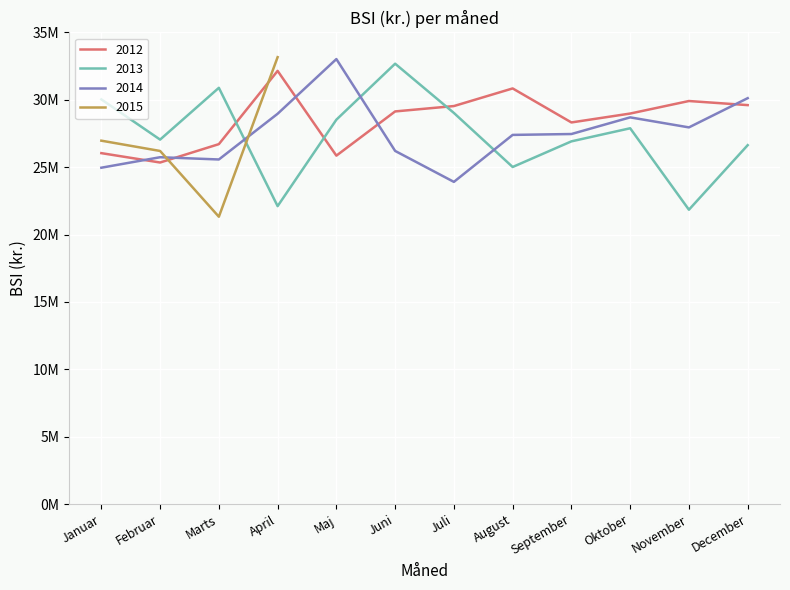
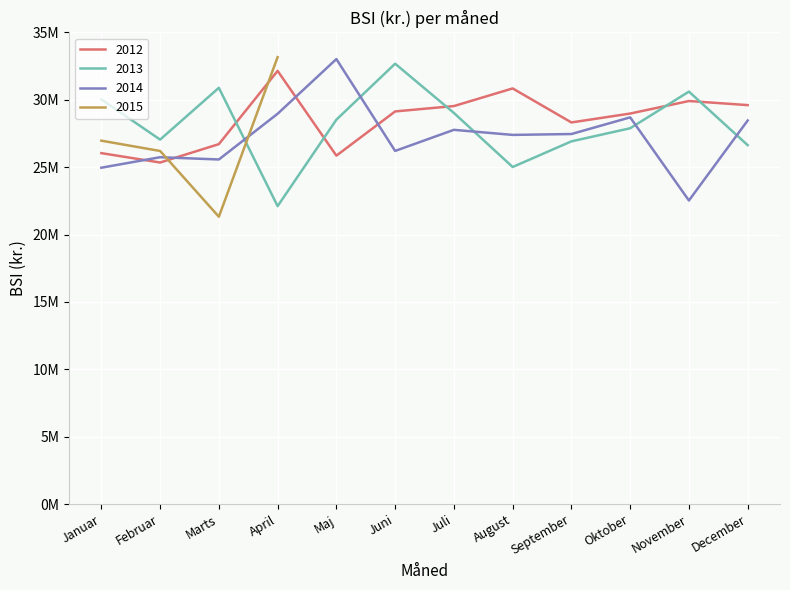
2014, Juli: 23900000 -> 27800000
2013, November: 21800000 -> 30600000
2014, November: 28000000 -> 22500000
2014, December: 30100000 -> 28500000
